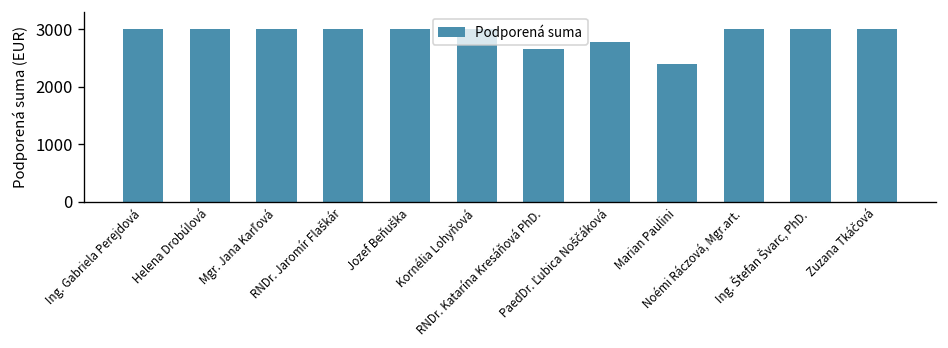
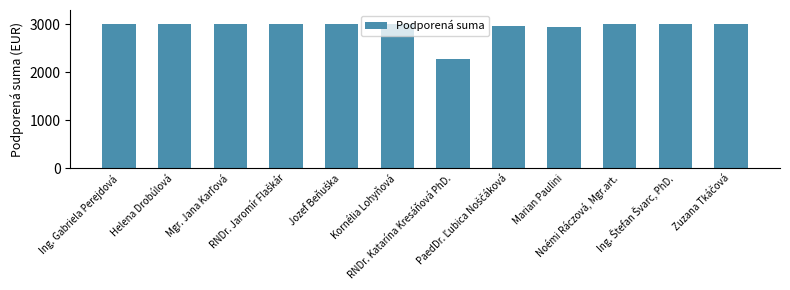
RNDr. Katarína Kresáňová PhD.: 2700 -> 2300
PaedDr. Ľubica Noščáková: 2800 -> 3000
Marian Paulini: 2400 -> 3000
